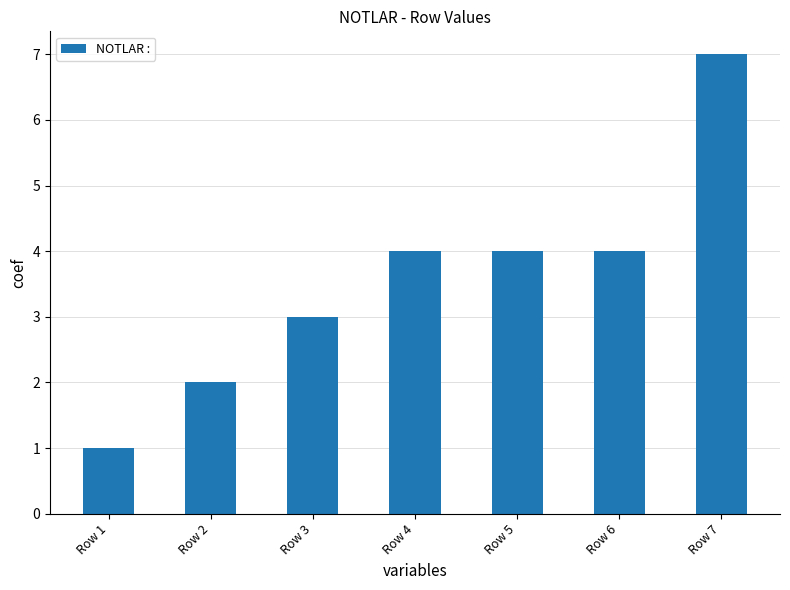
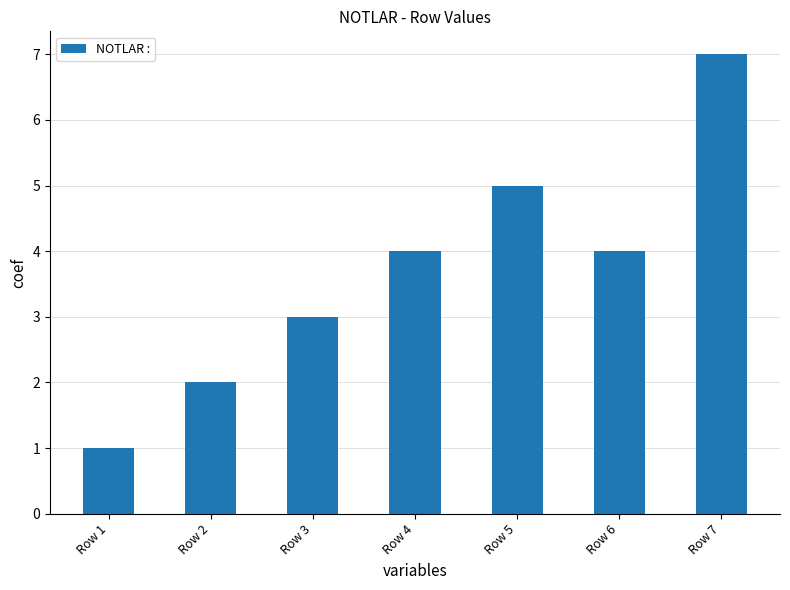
Row 5: 4 -> 5
